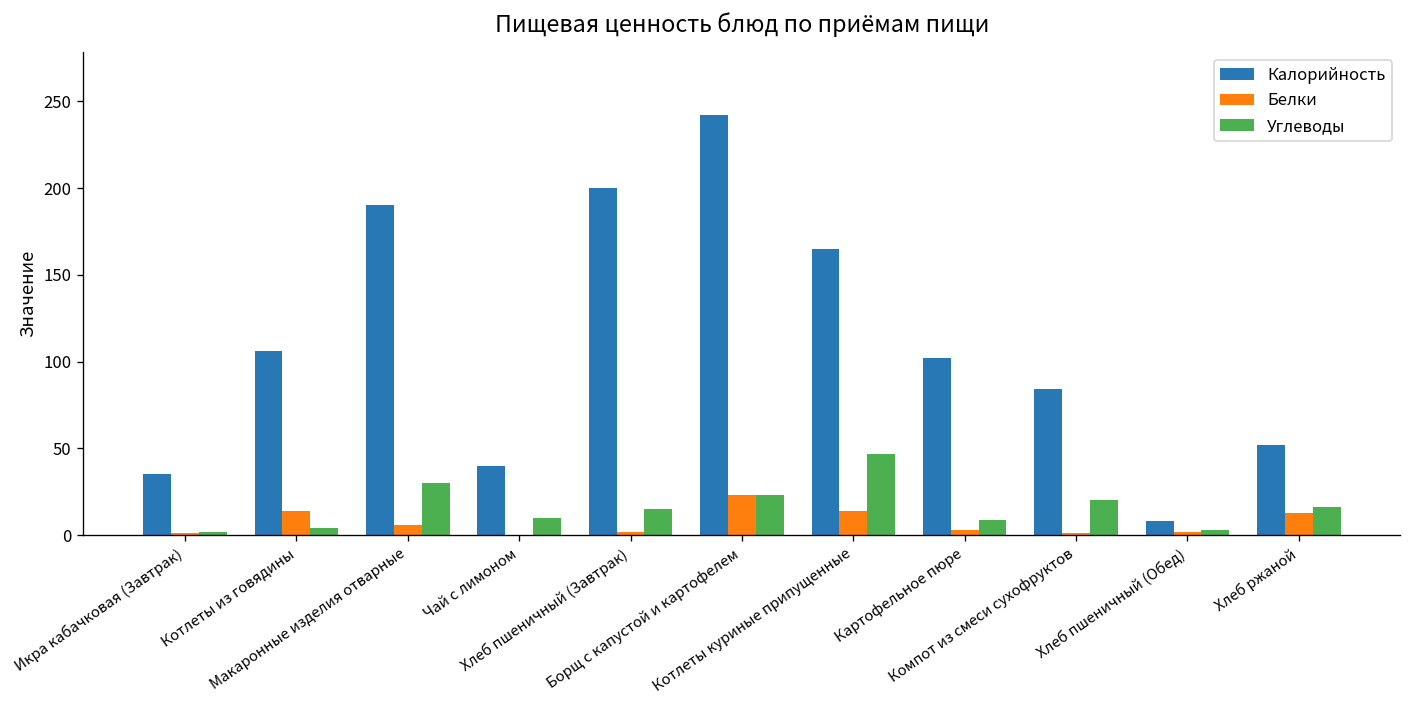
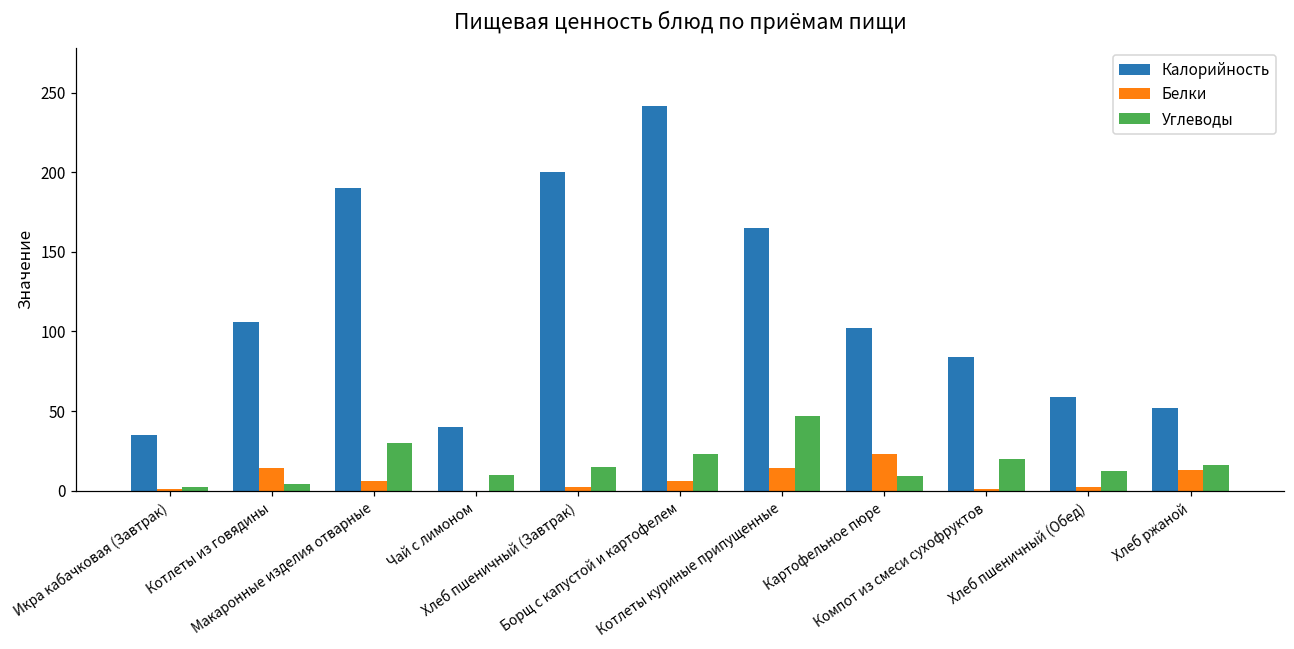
Белки, Борщ с капустой и картофелем: 23 -> 6
Белки, Картофельное пюре: 3 -> 23
Калорийность, Хлеб пшеничный (Обед): 8 -> 59
Углеводы, Хлеб пшеничный (Обед): 3 -> 12
